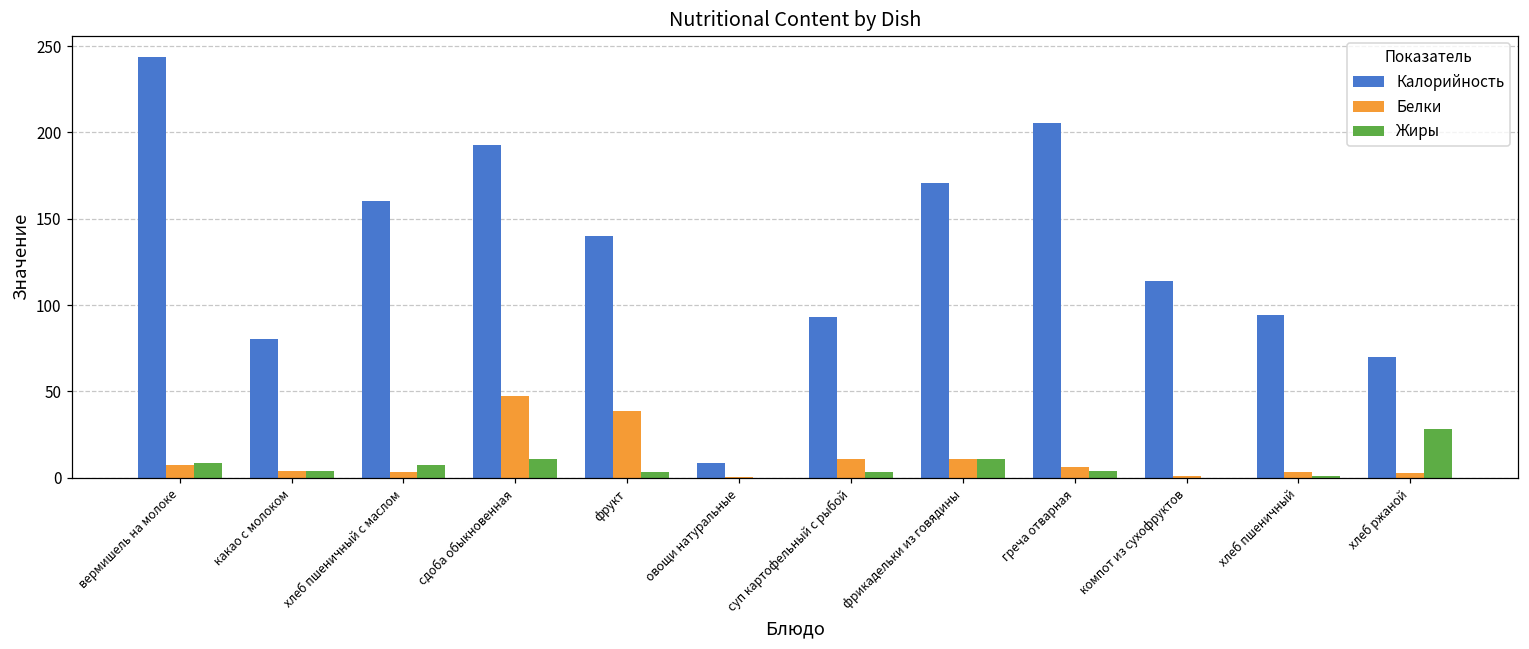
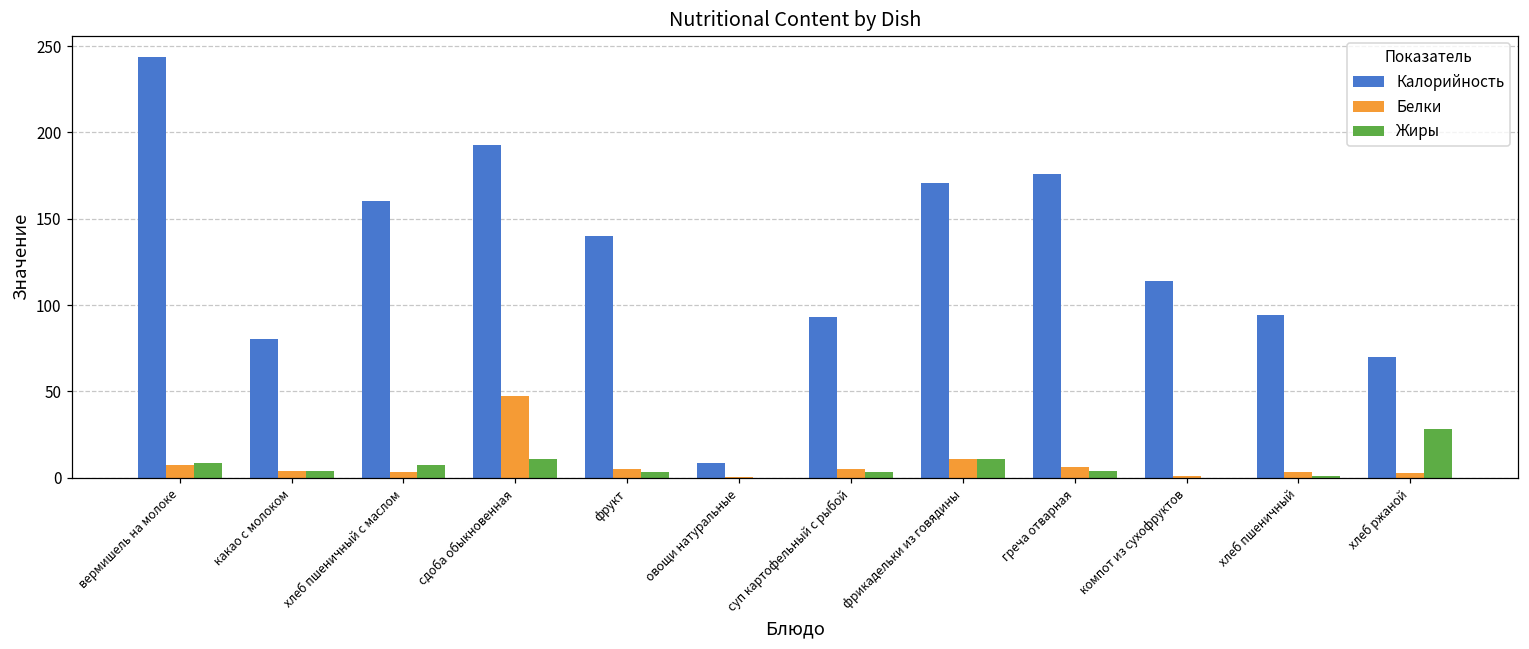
Белки, фрукт: 38 -> 5
Белки, суп картофельный с рыбой: 11 -> 5
Калорийность, греча отварная: 206 -> 176
